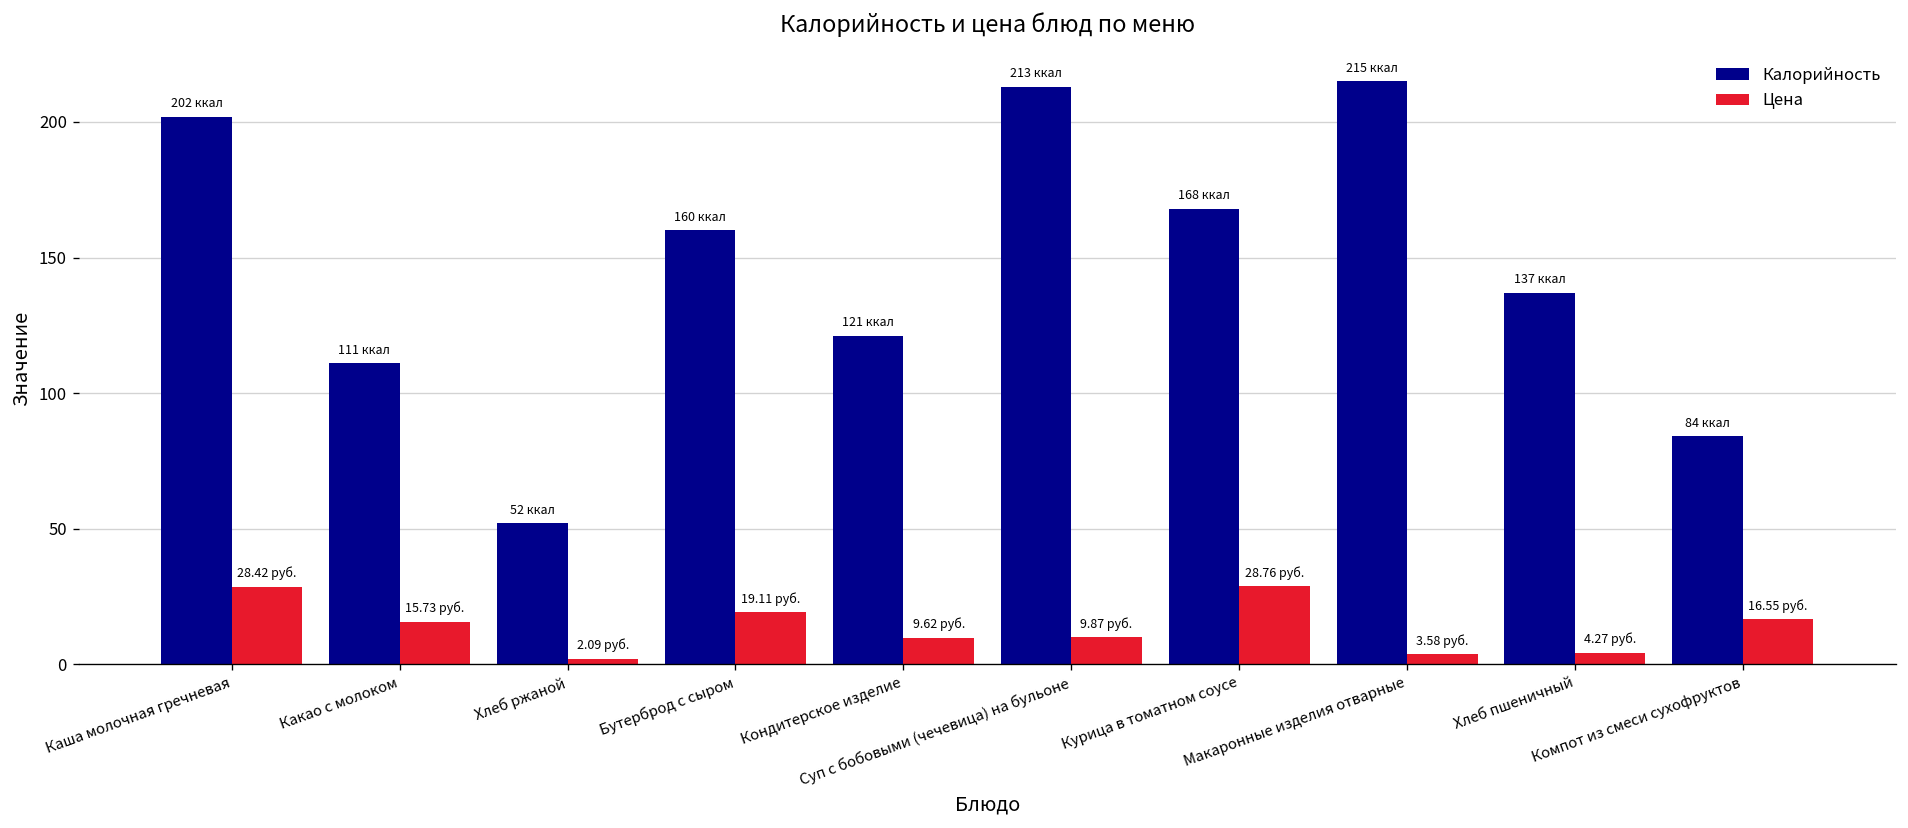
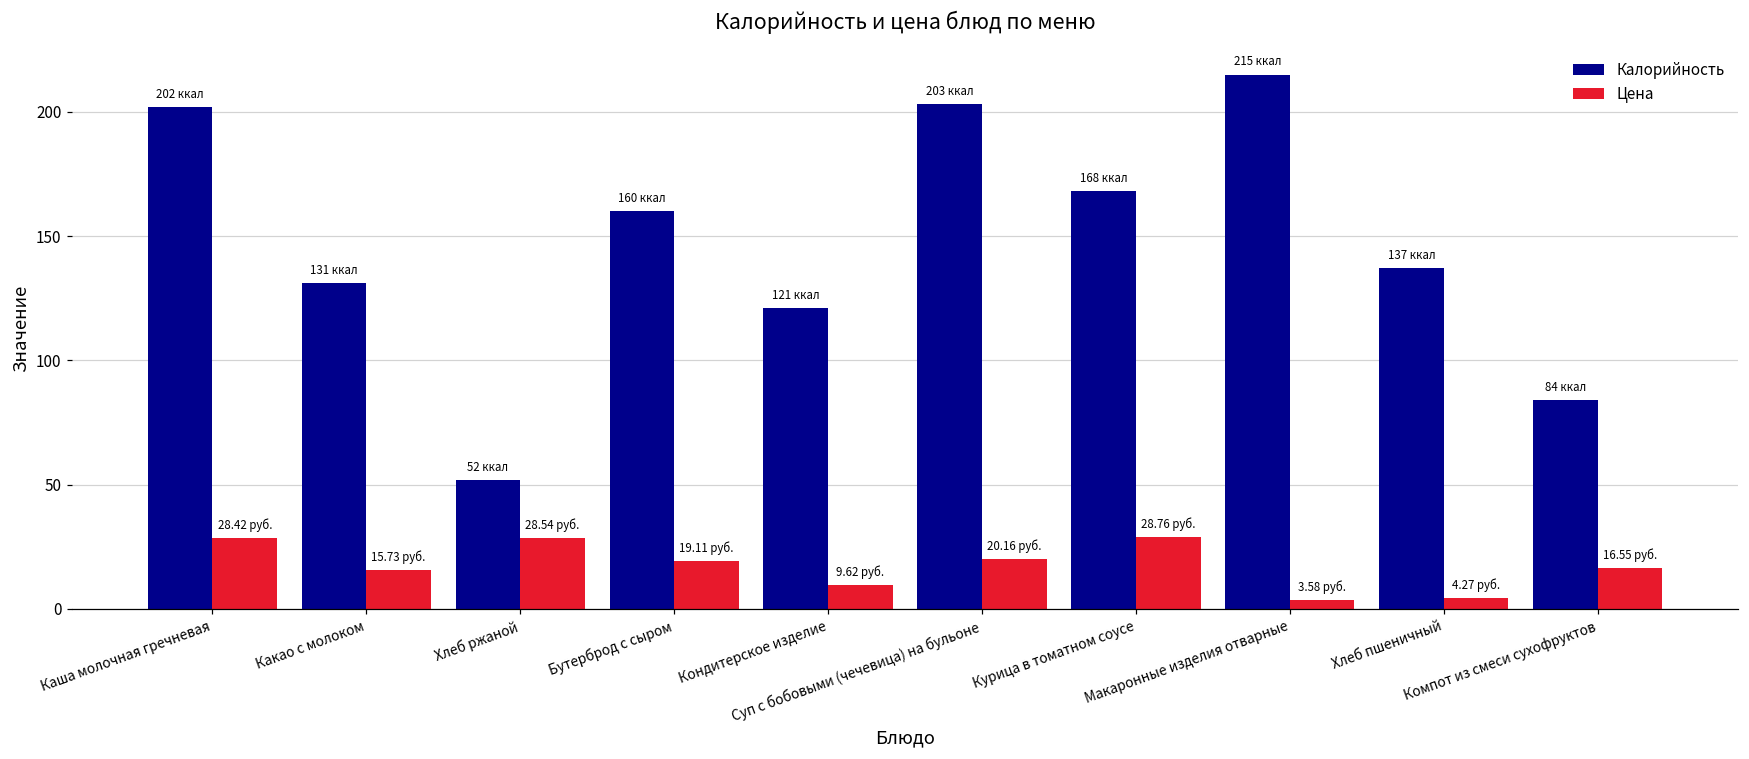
Калорийность, Какао с молоком: 111 -> 131
Цена, Хлеб ржаной: 2.09 -> 28.54
Калорийность, Суп с бобовыми (чечевица) на бульоне: 213 -> 203
Цена, Суп с бобовыми (чечевица) на бульоне: 9.87 -> 20.16
